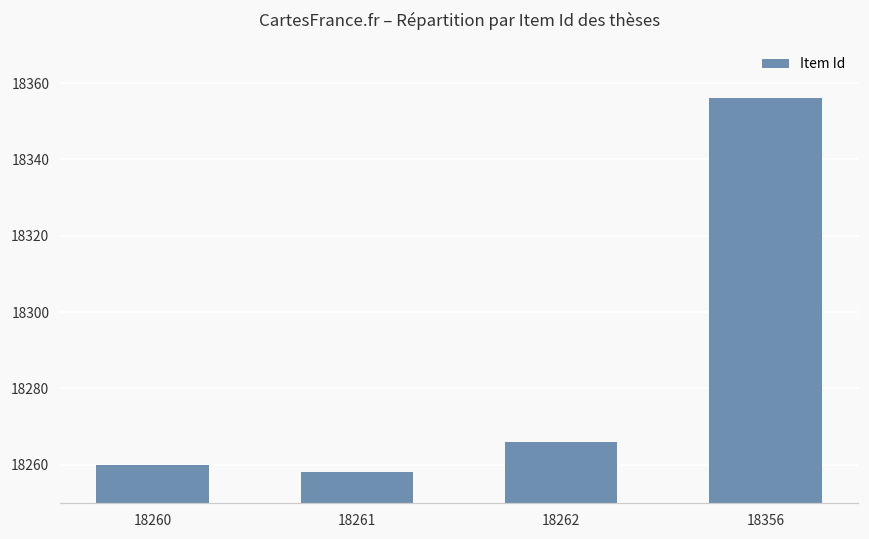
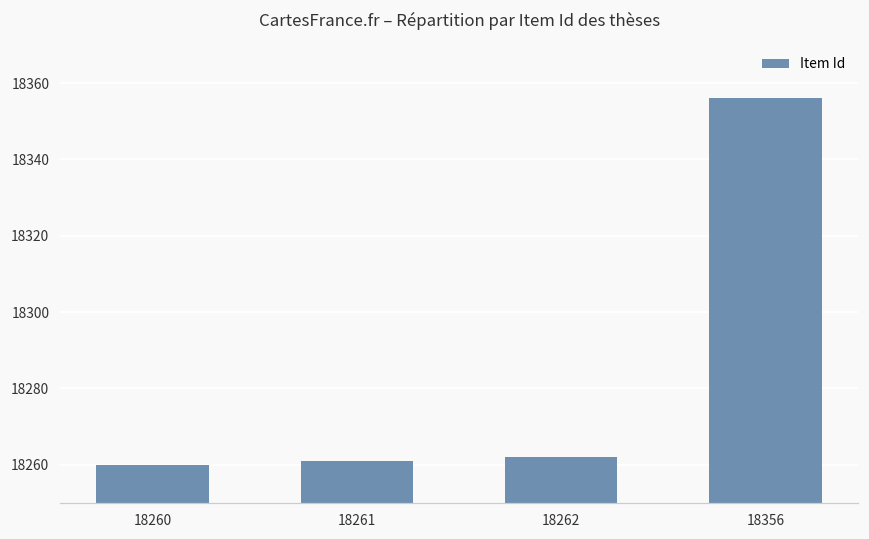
18261: 18258 -> 18261
18262: 18266 -> 18262
